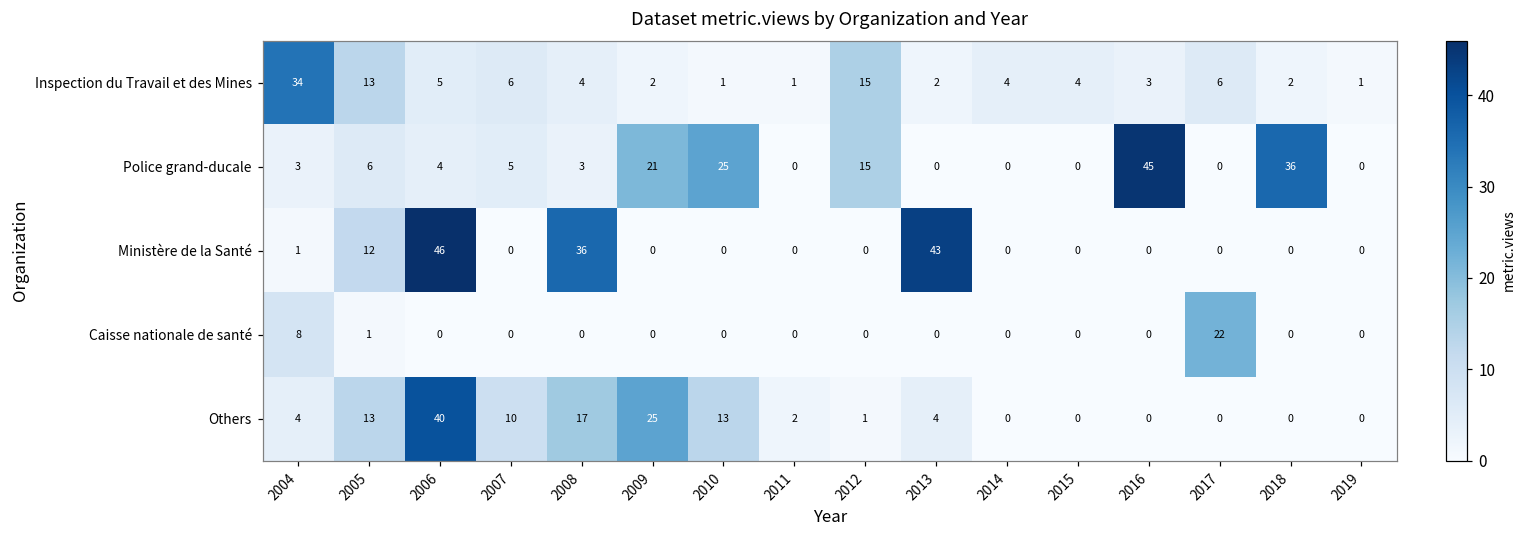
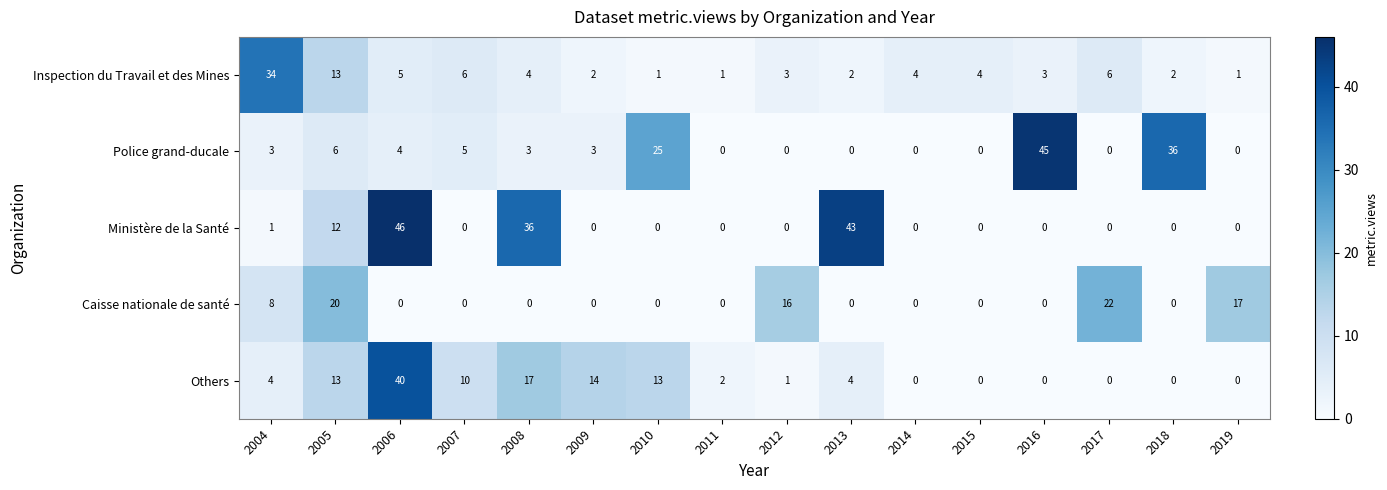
Inspection du Travail et des Mines, 2012: 15 -> 3
Police grand-ducale, 2009: 21 -> 3
Police grand-ducale, 2012: 15 -> 0
Caisse nationale de santé, 2005: 1 -> 20
Caisse nationale de santé, 2012: 0 -> 16
Caisse nationale de santé, 2019: 0 -> 17
Others, 2009: 25 -> 14
